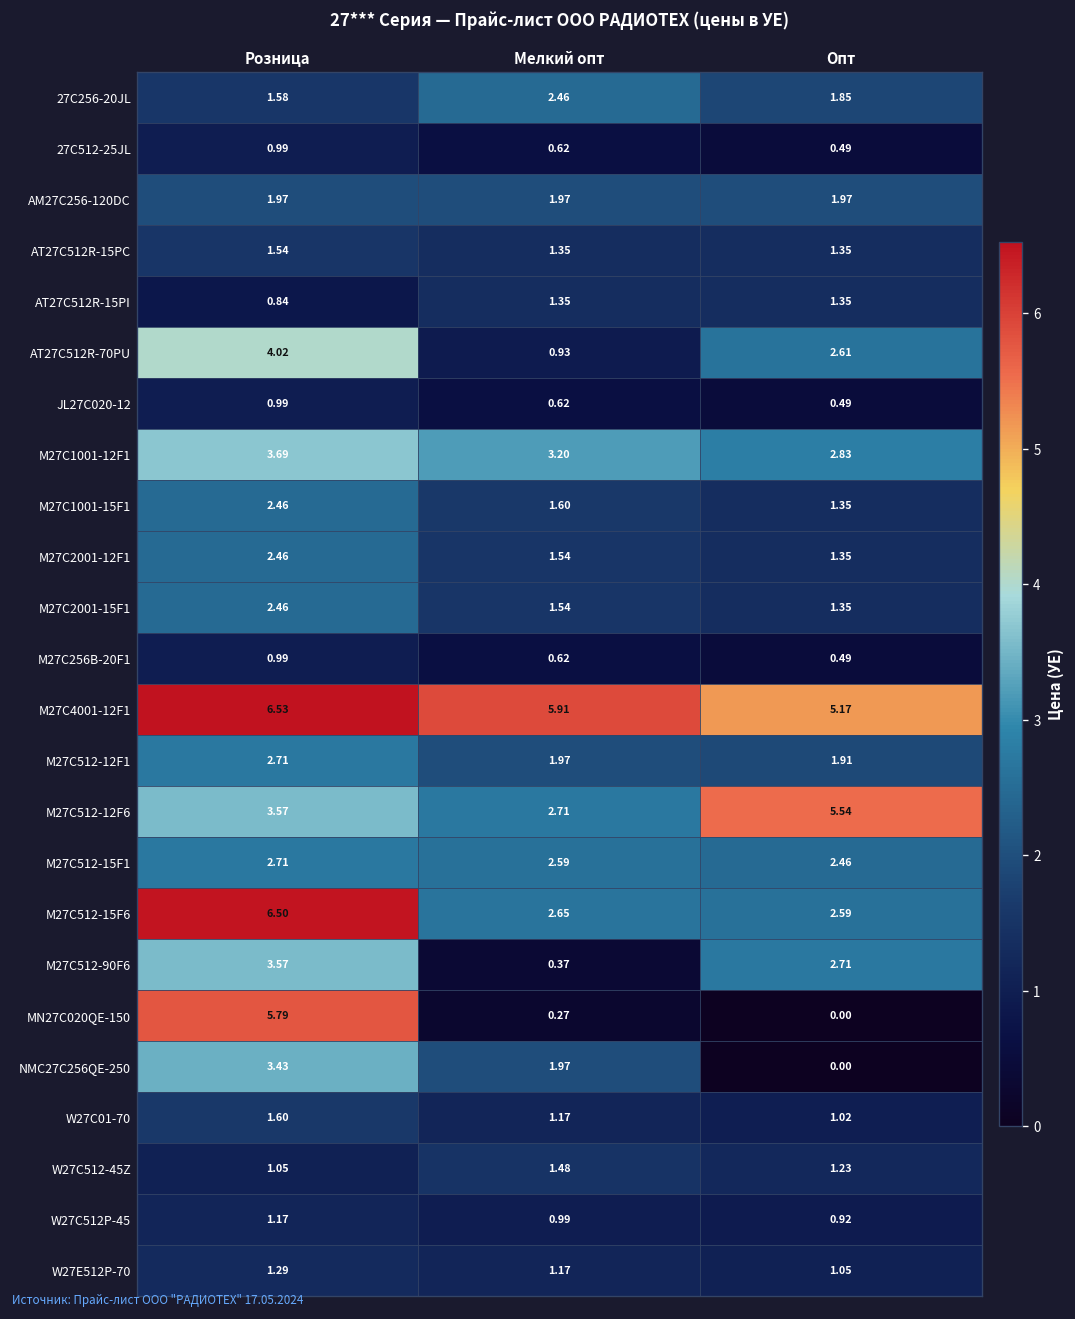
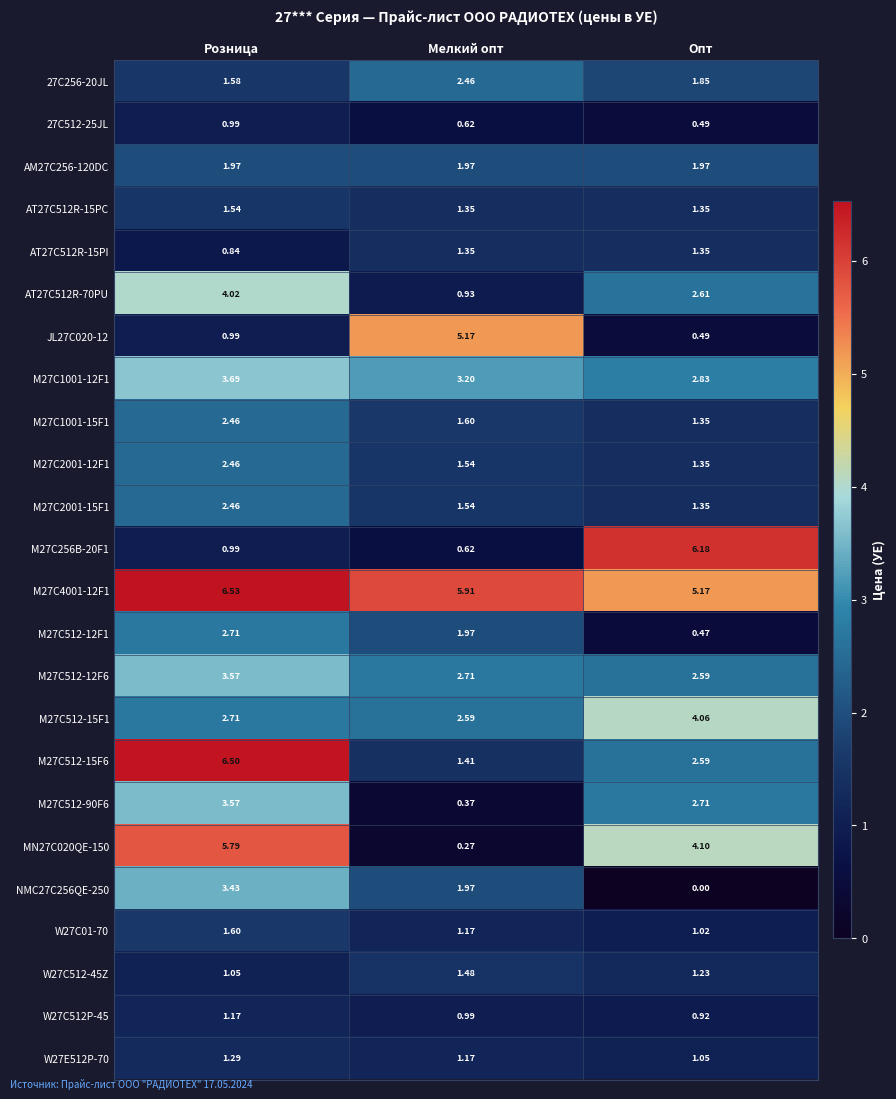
JL27C020-12, Мелкий опт: 0.62 -> 5.17
M27C256B-20F1, Опт: 0.49 -> 6.18
M27C512-12F1, Опт: 1.91 -> 0.47
M27C512-12F6, Опт: 5.54 -> 2.59
M27C512-15F1, Опт: 2.46 -> 4.06
M27C512-15F6, Мелкий опт: 2.65 -> 1.41
MN27C020QE-150, Опт: 0.00 -> 4.10
